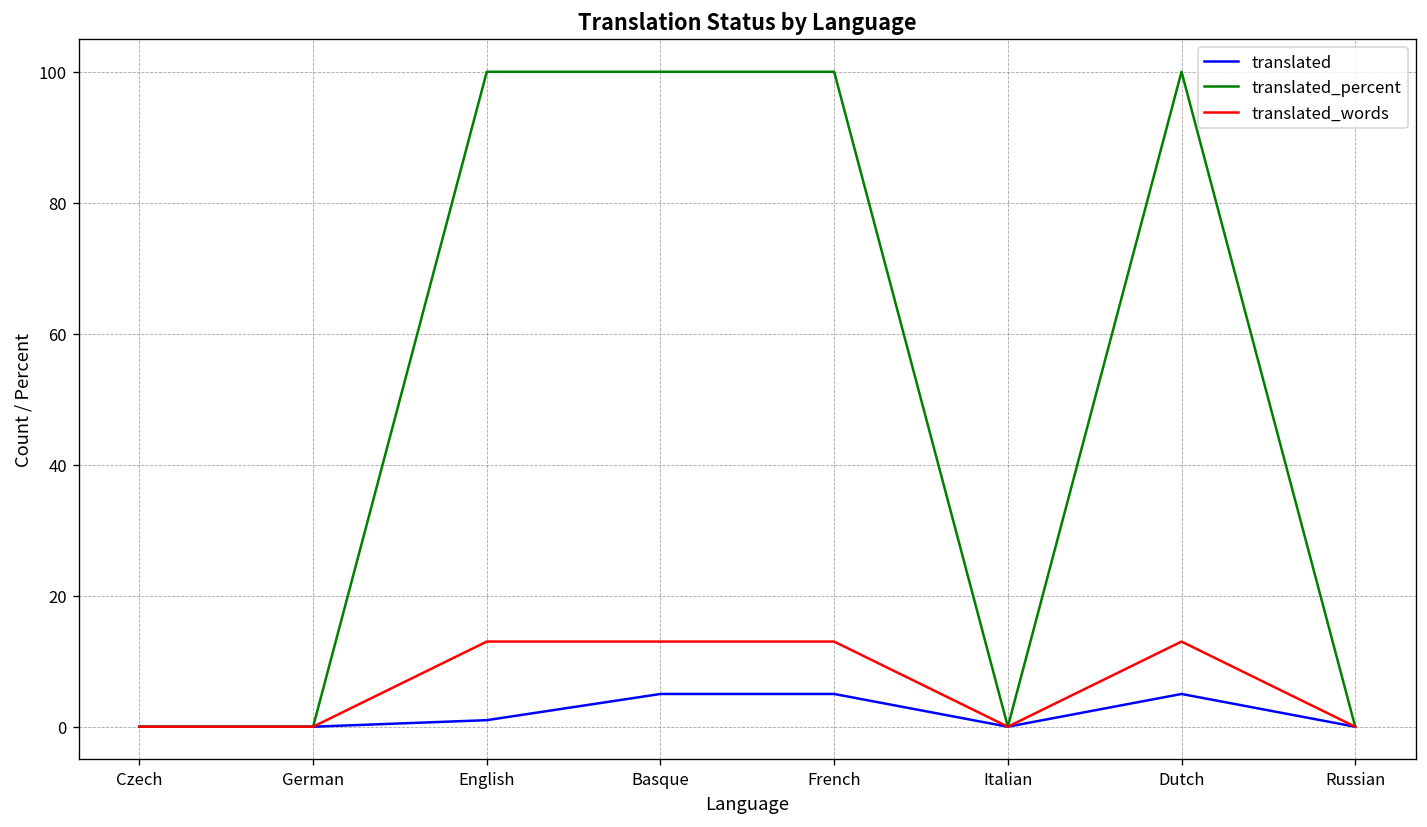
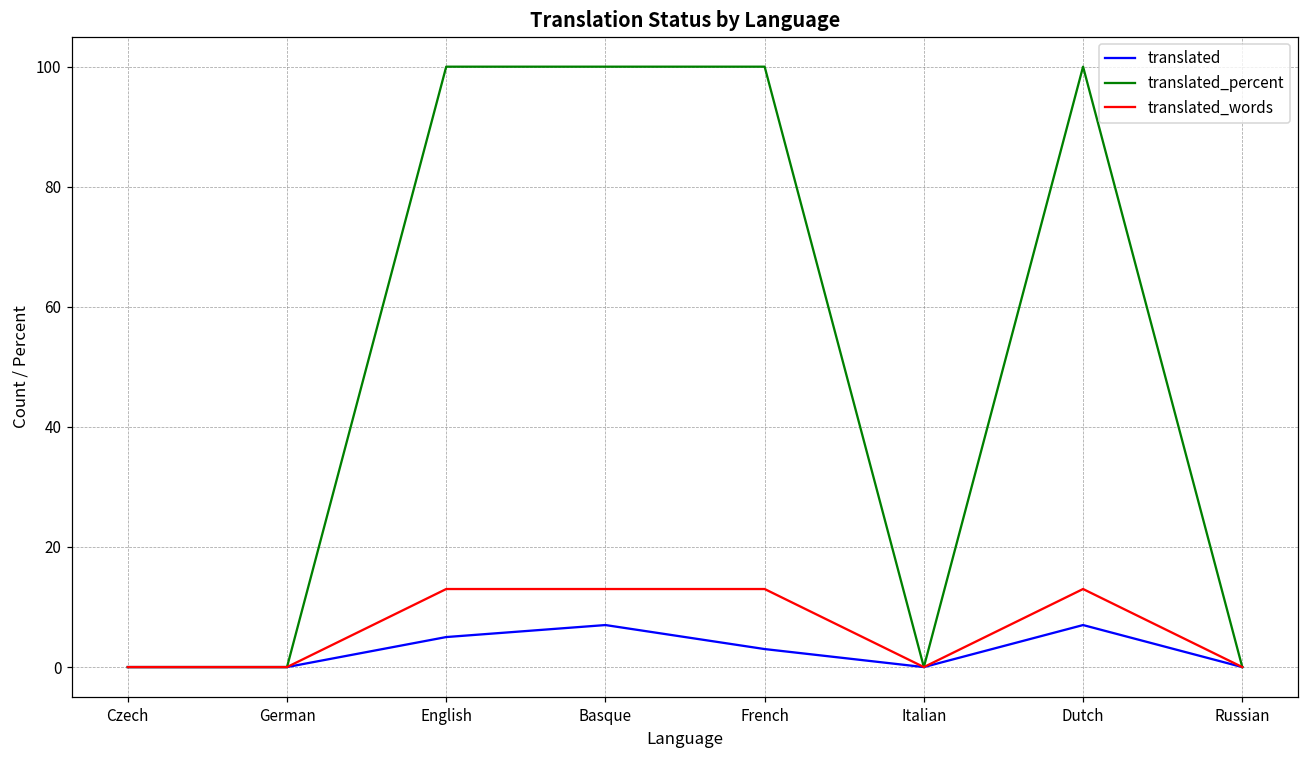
translated, English: 1 -> 5
translated, Basque: 5 -> 7
translated, French: 5 -> 3
translated, Dutch: 5 -> 7
